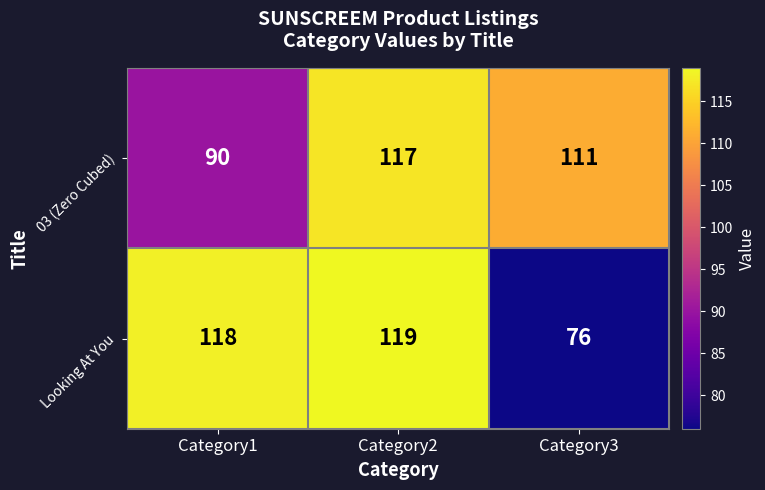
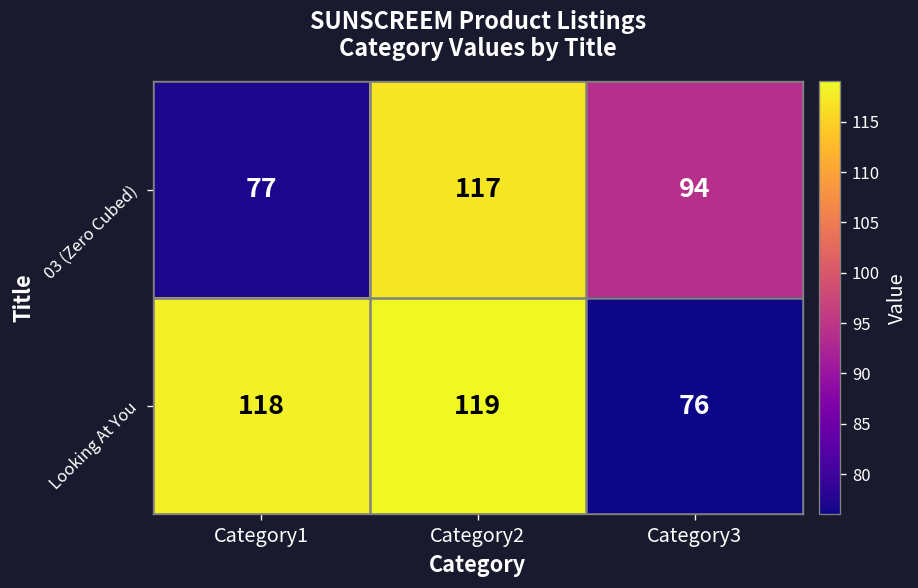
03 (Zero Cubed), Category1: 90 -> 77
03 (Zero Cubed), Category3: 111 -> 94
